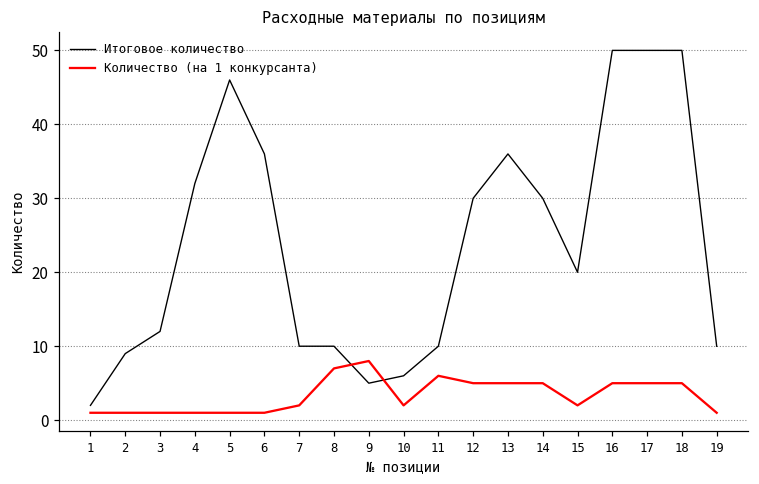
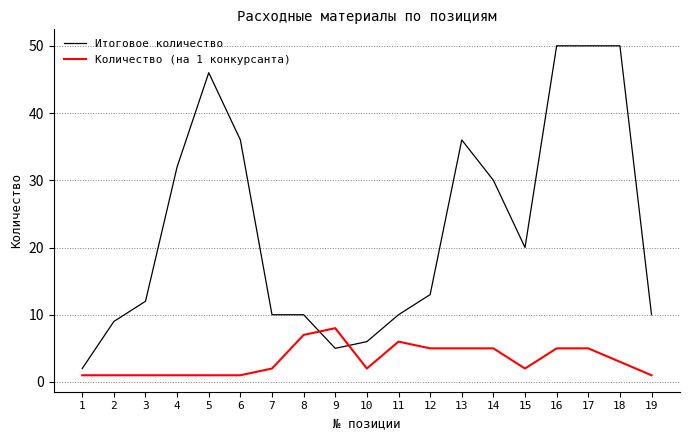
Итоговое количество, 12: 30 -> 13
Количество (на 1 конкурсанта), 18: 5 -> 3
